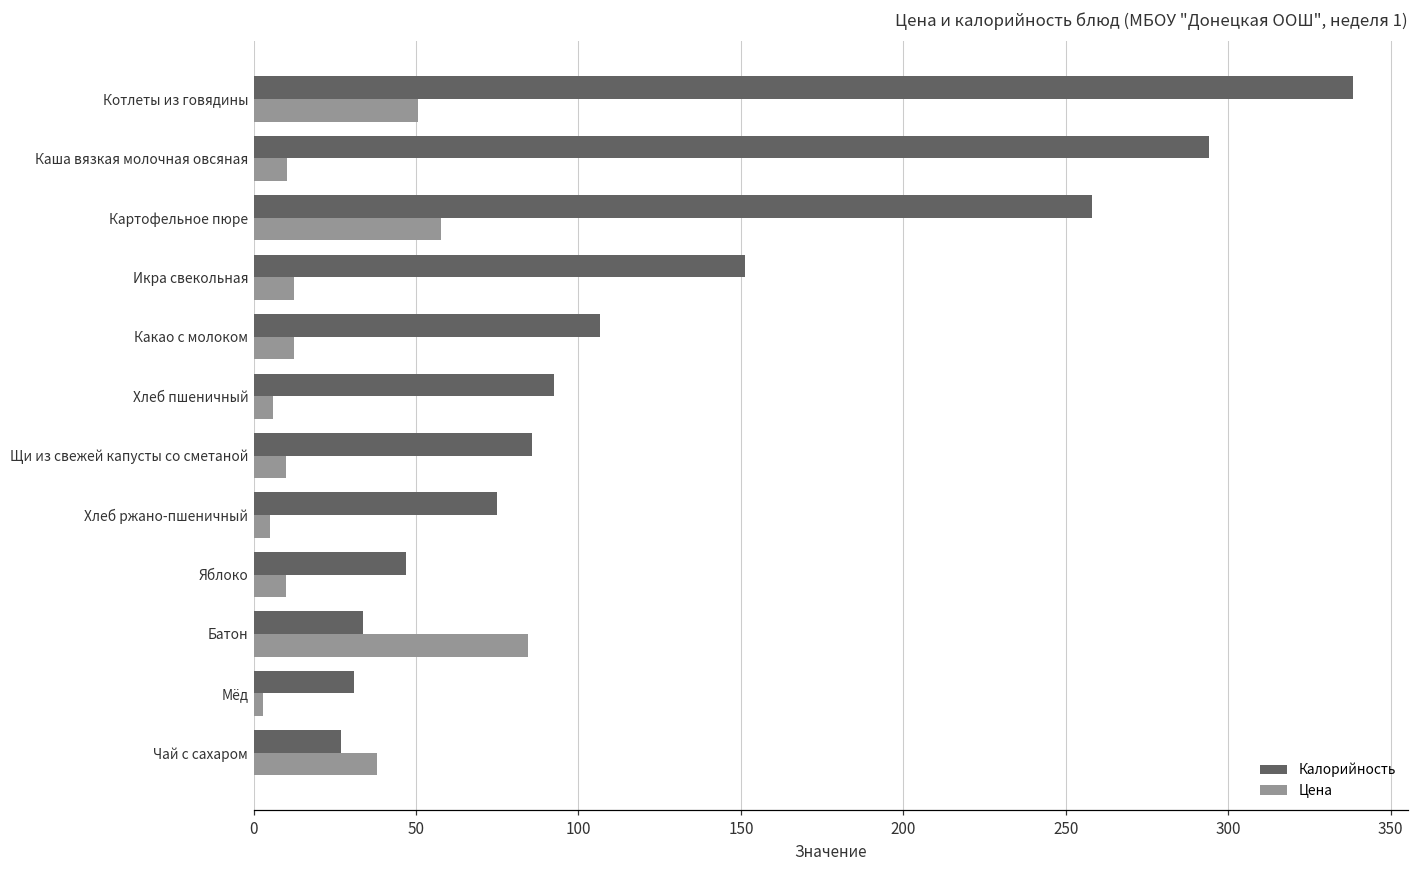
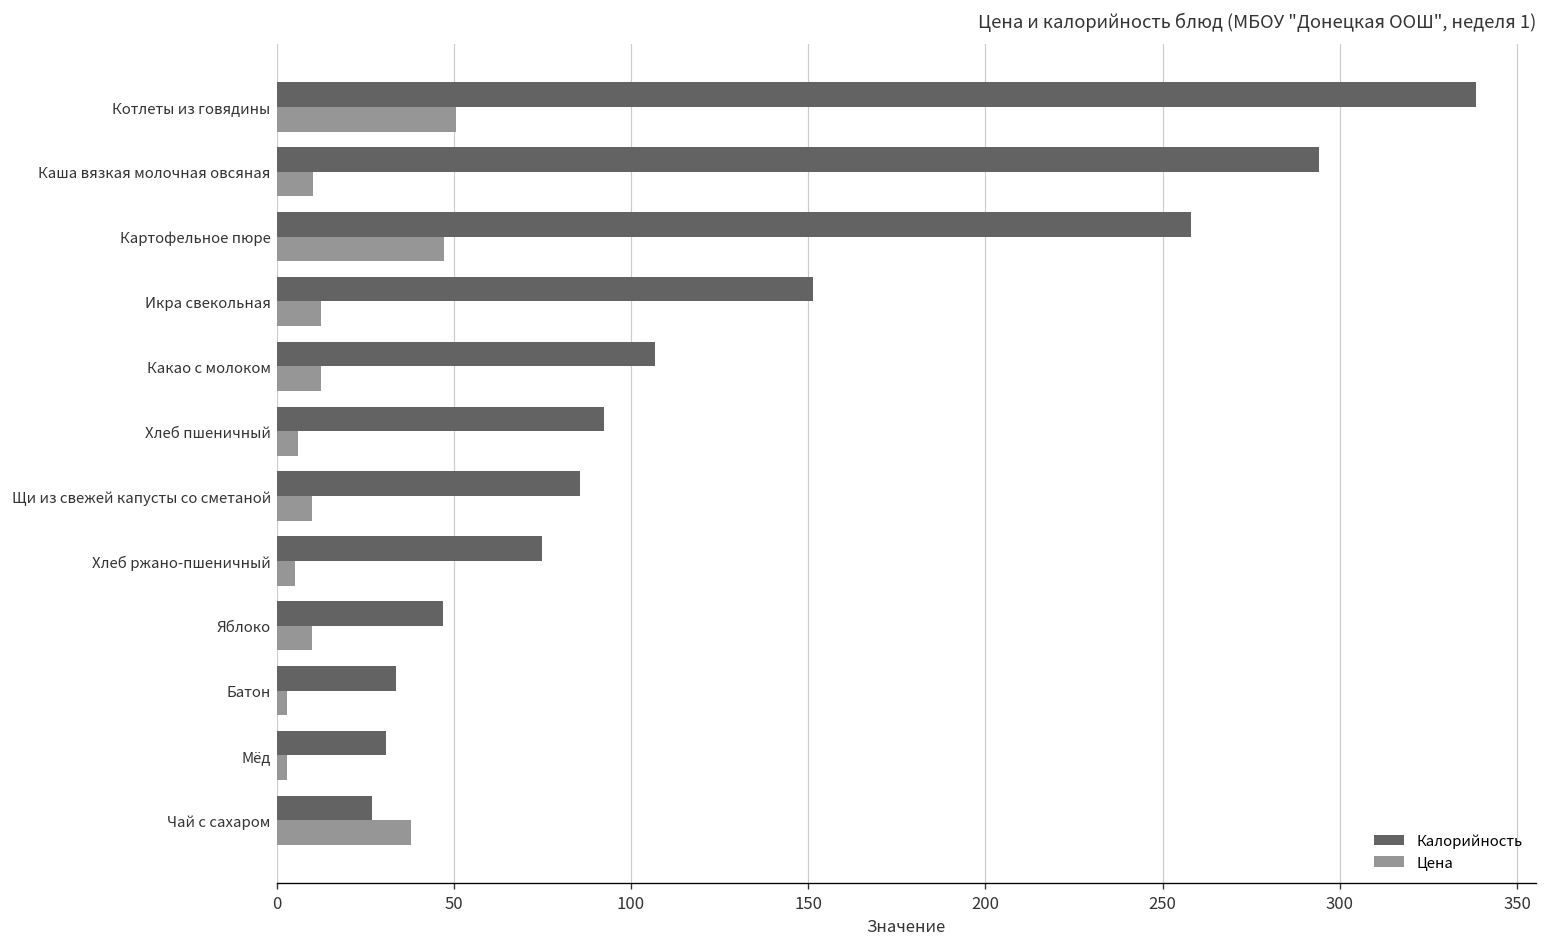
Цена, Картофельное пюре: 58 -> 47
Цена, Батон: 84 -> 3
